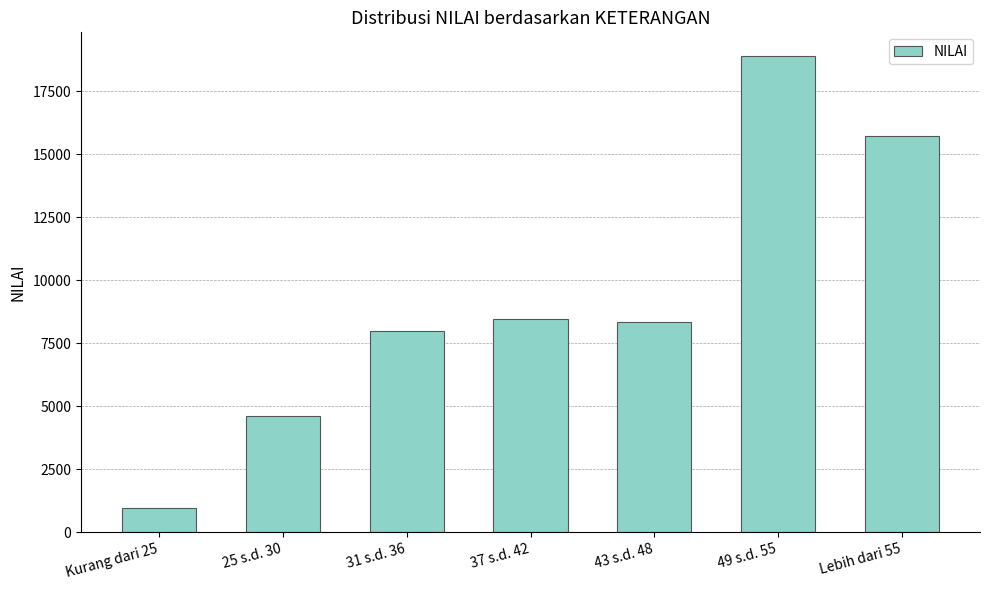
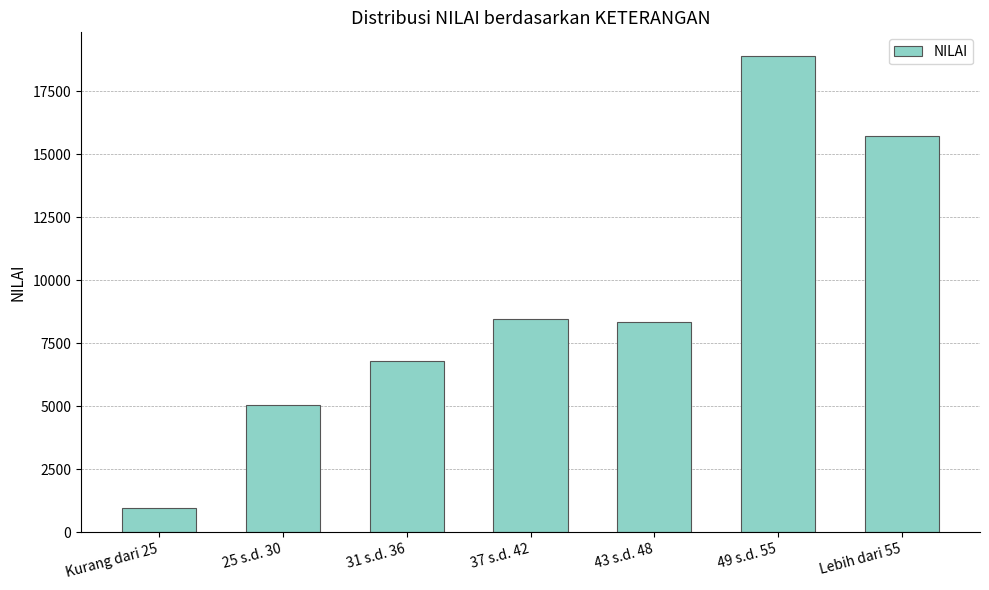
25 s.d. 30: 4600 -> 5000
31 s.d. 36: 8000 -> 6800
